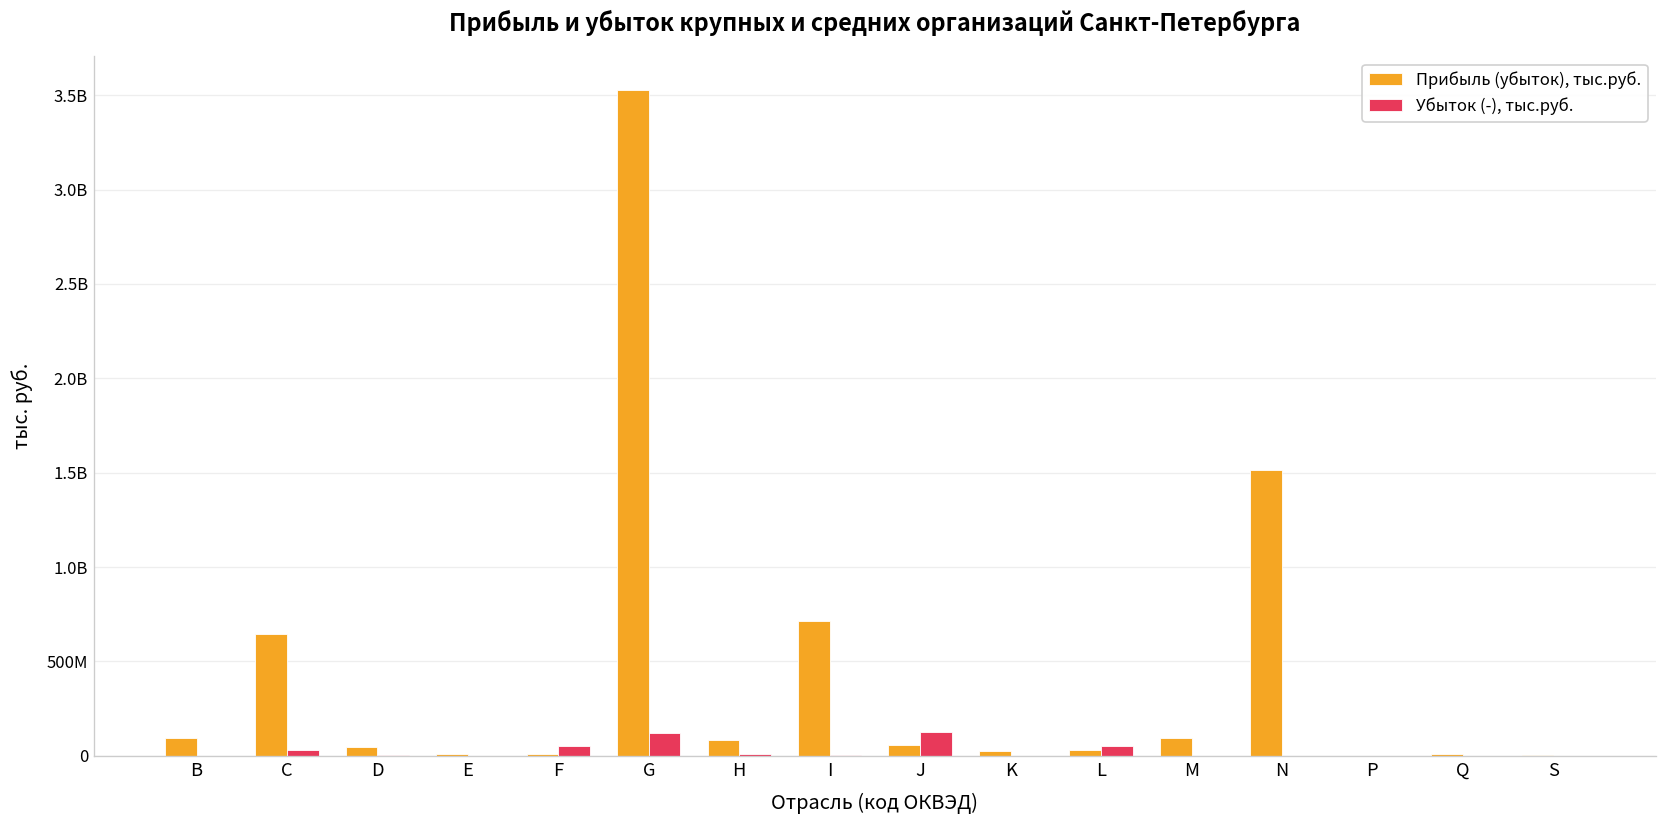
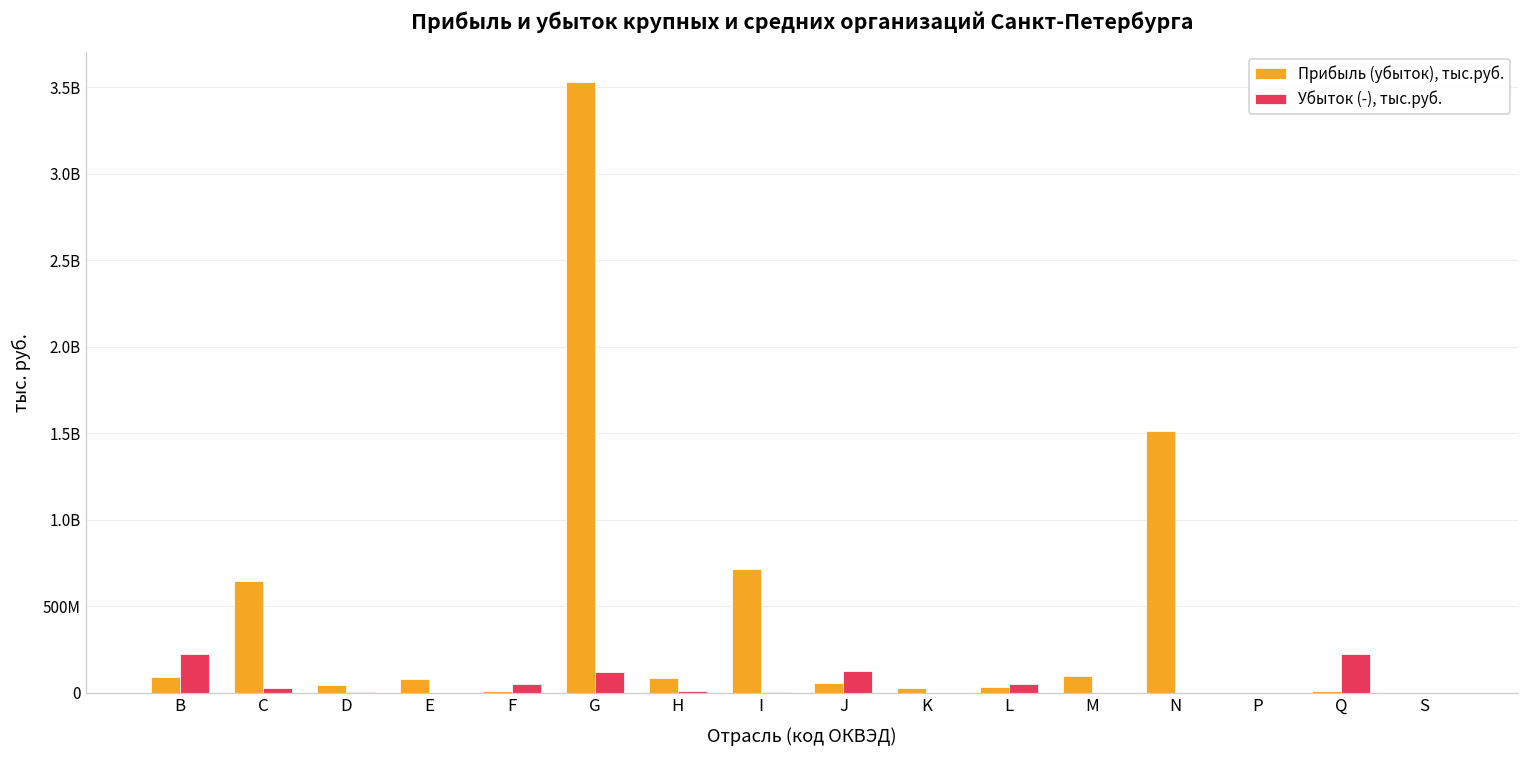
Убыток (-), тыс.руб., B: 0 -> 220000000
Прибыль (убыток), тыс.руб., E: 10000000 -> 80000000
Убыток (-), тыс.руб., Q: 0 -> 230000000
